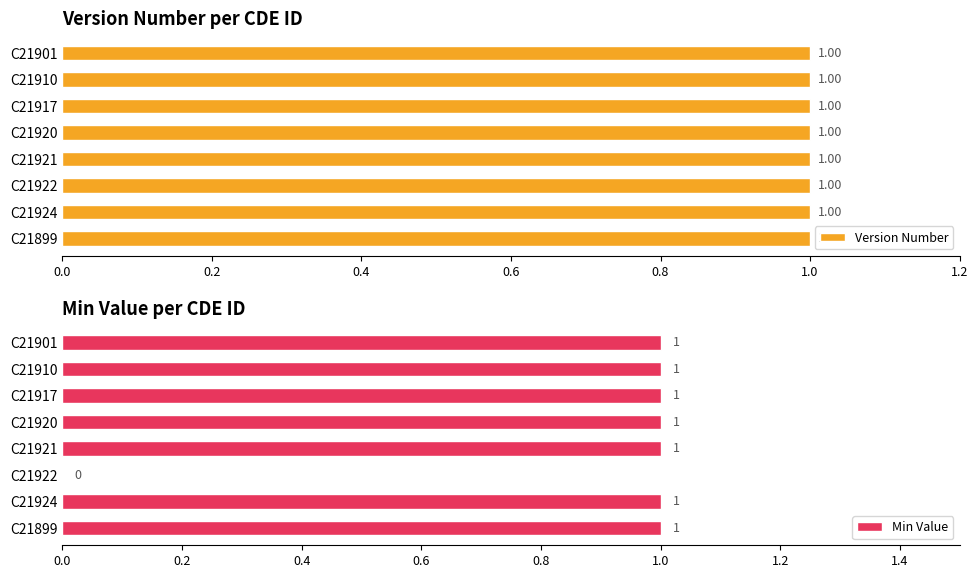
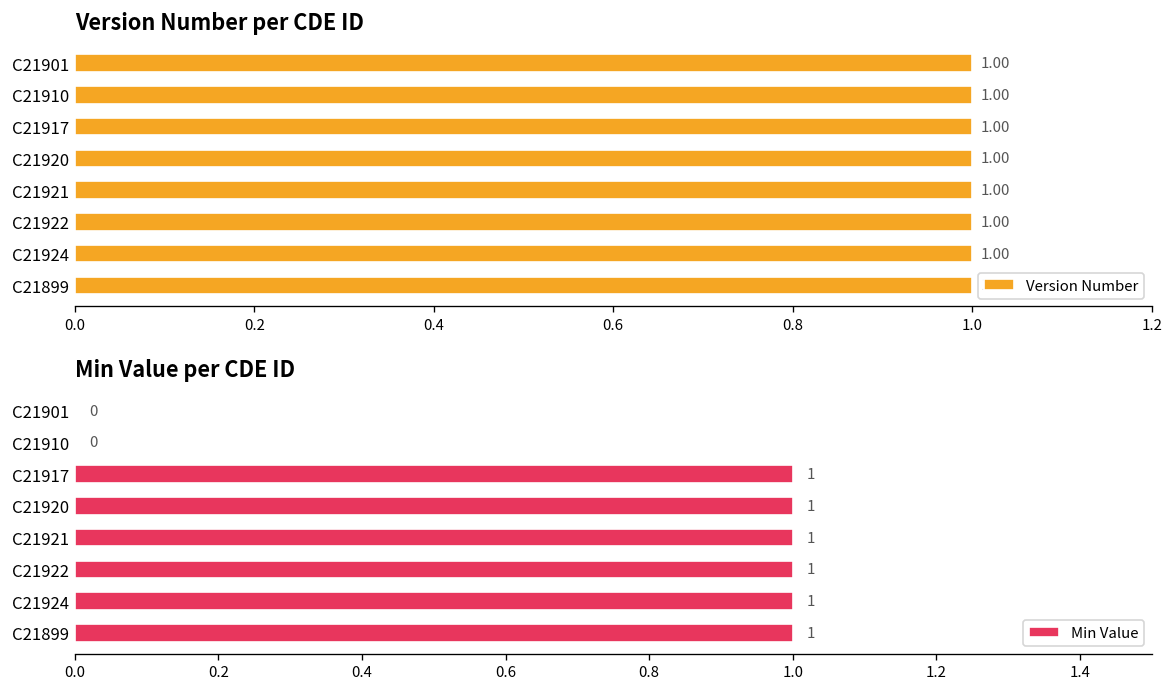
Min Value per CDE ID, C21901: 1 -> 0
Min Value per CDE ID, C21910: 1 -> 0
Min Value per CDE ID, C21922: 0 -> 1
